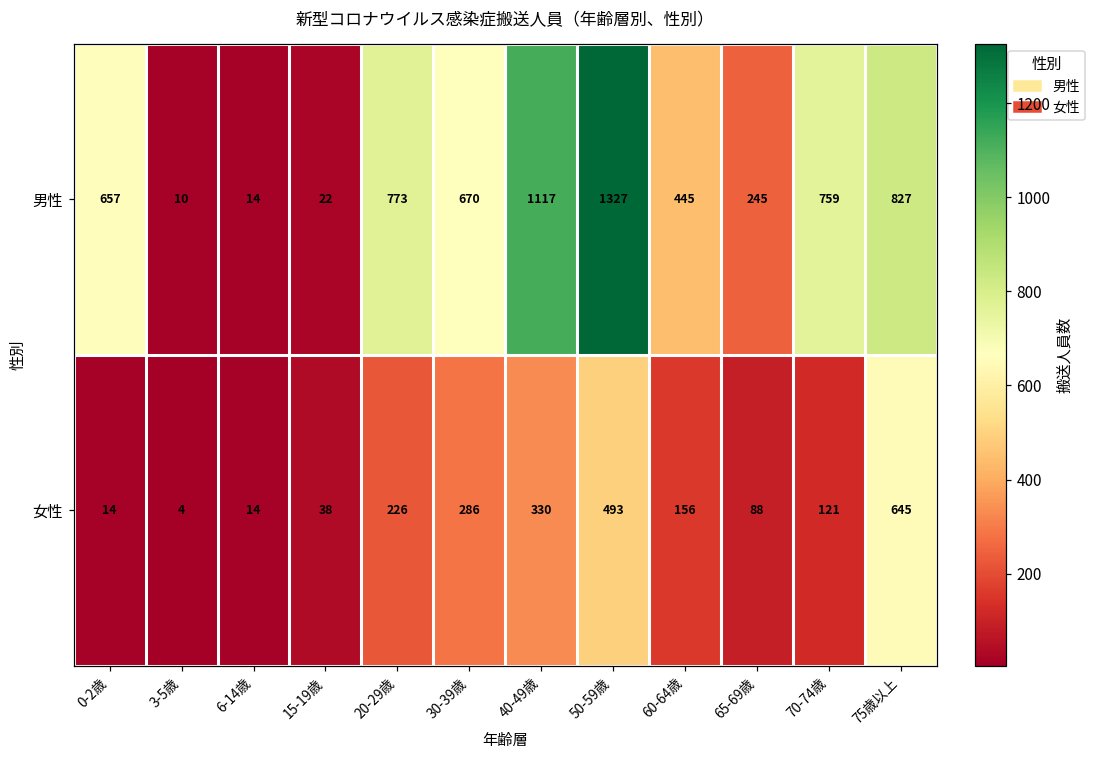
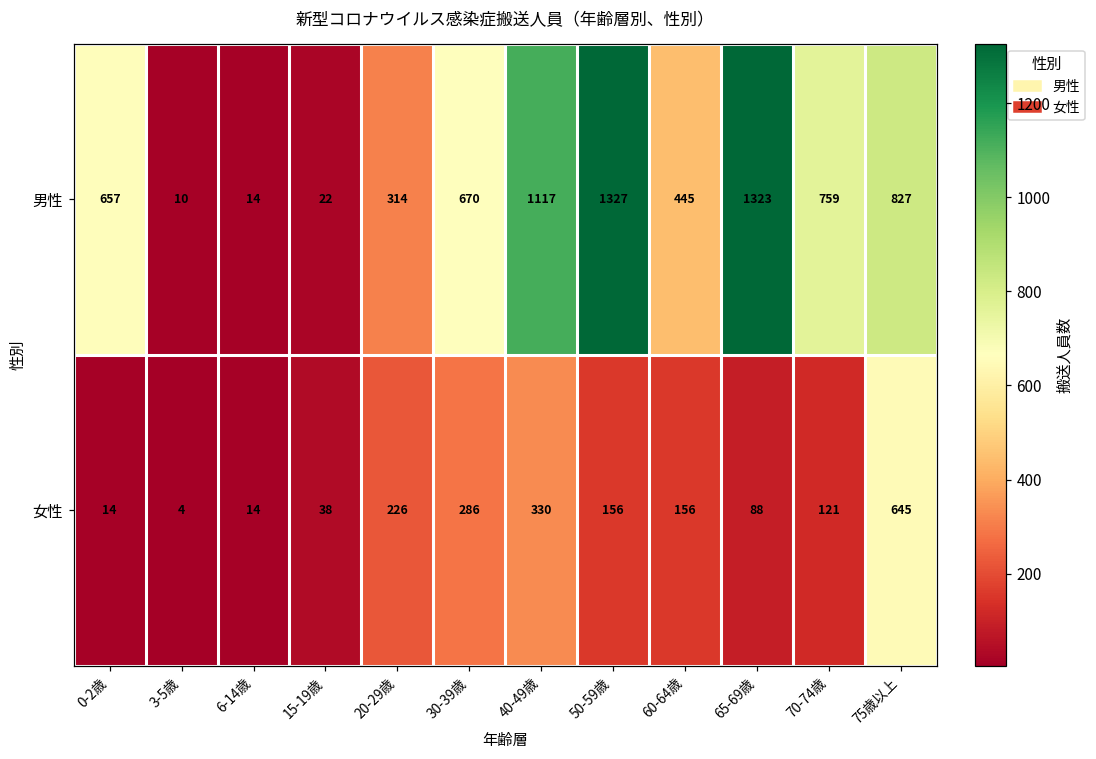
男性, 20-29歳: 773 -> 314
男性, 65-69歳: 245 -> 1323
女性, 50-59歳: 493 -> 156
